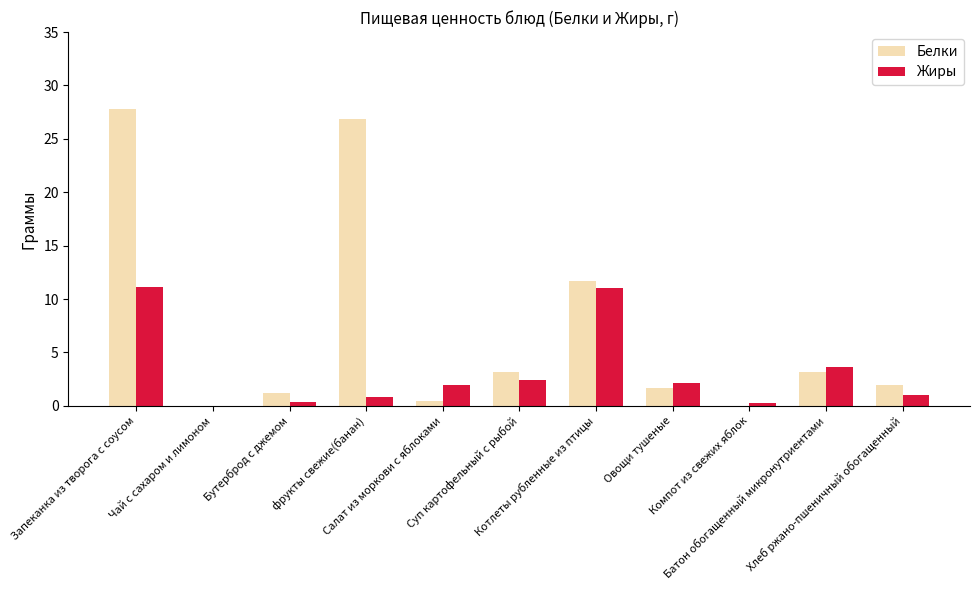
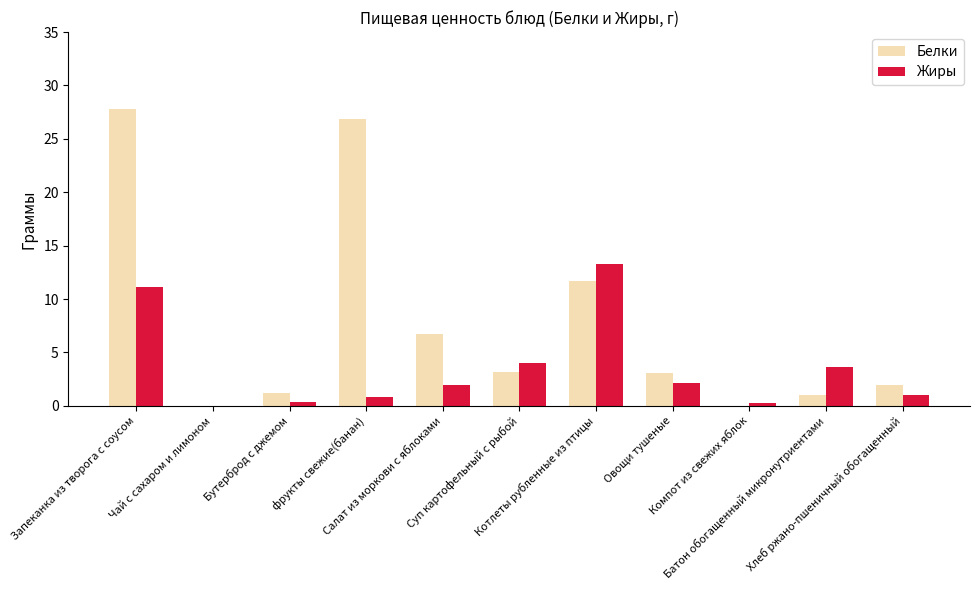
Белки, Салат из моркови с яблоками: 0.5 -> 6.7
Жиры, Суп картофельный с рыбой: 2.4 -> 4.0
Жиры, Котлеты рубленные из птицы: 11.0 -> 13.3
Белки, Овощи тушеные: 1.7 -> 3.1
Белки, Батон обогащенный микронутриентами: 3.2 -> 1.0
